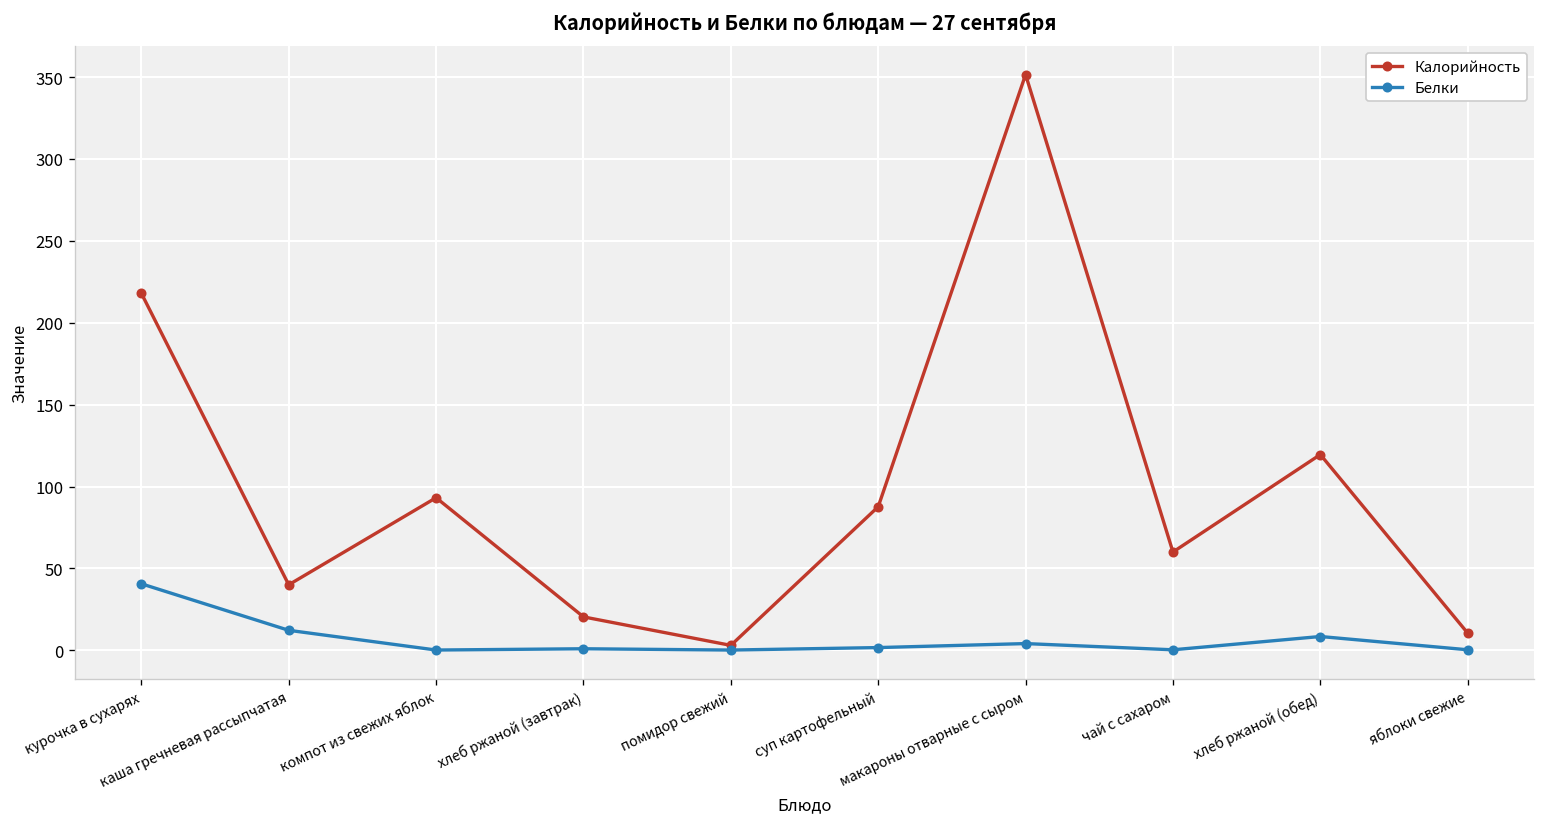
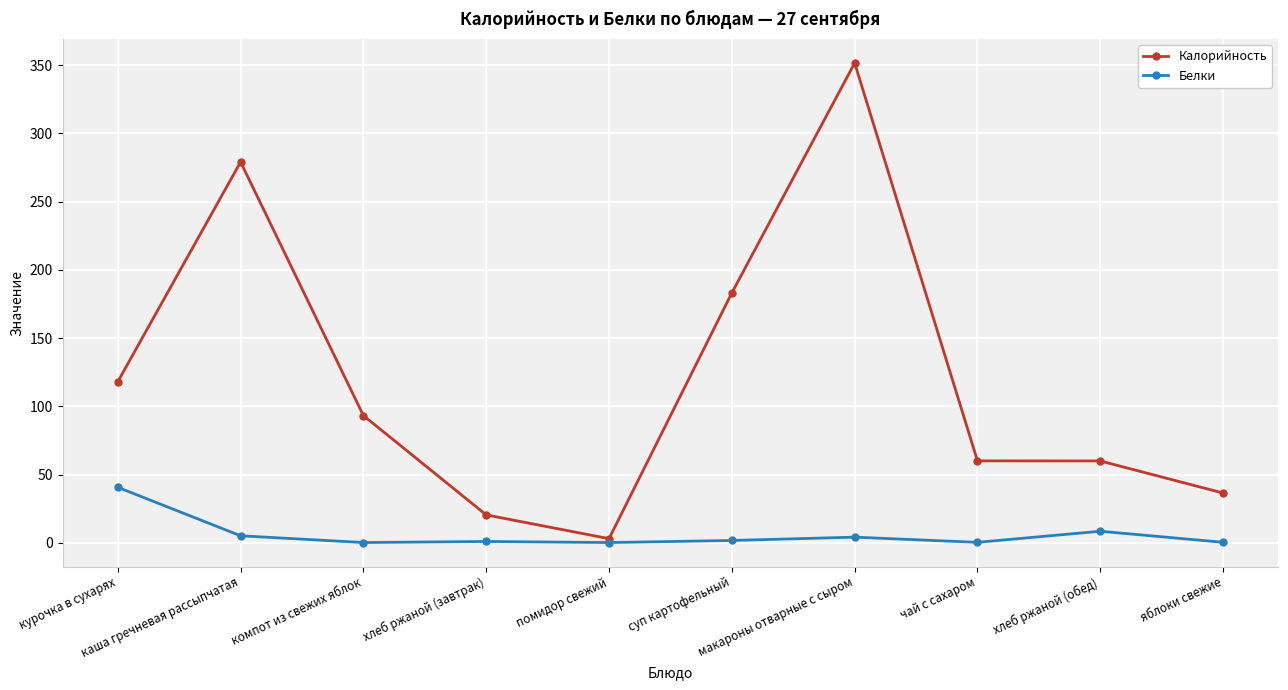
Калорийность, курочка в сухарях: 218 -> 118
Калорийность, каша гречневая рассыпчатая: 40 -> 279
Белки, каша гречневая рассыпчатая: 12 -> 5
Калорийность, суп картофельный: 88 -> 183
Калорийность, хлеб ржаной (обед): 120 -> 60
Калорийность, яблоки свежие: 10 -> 36
